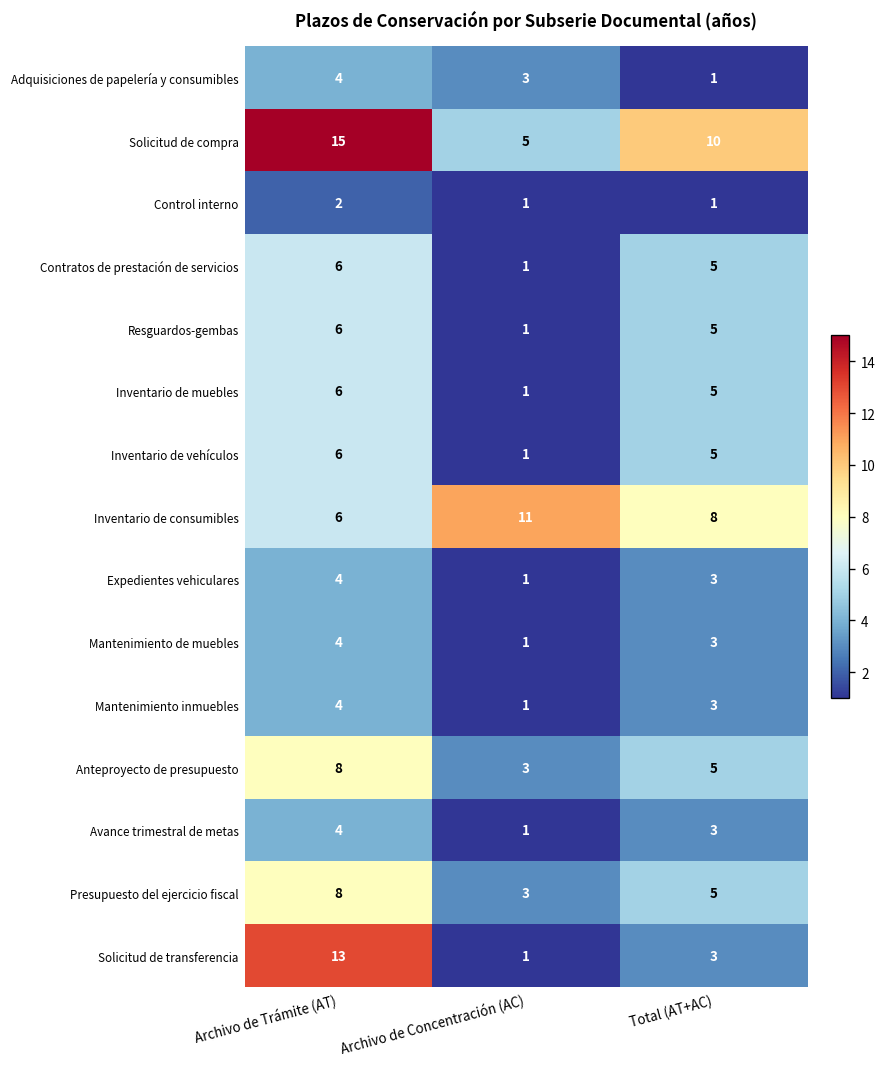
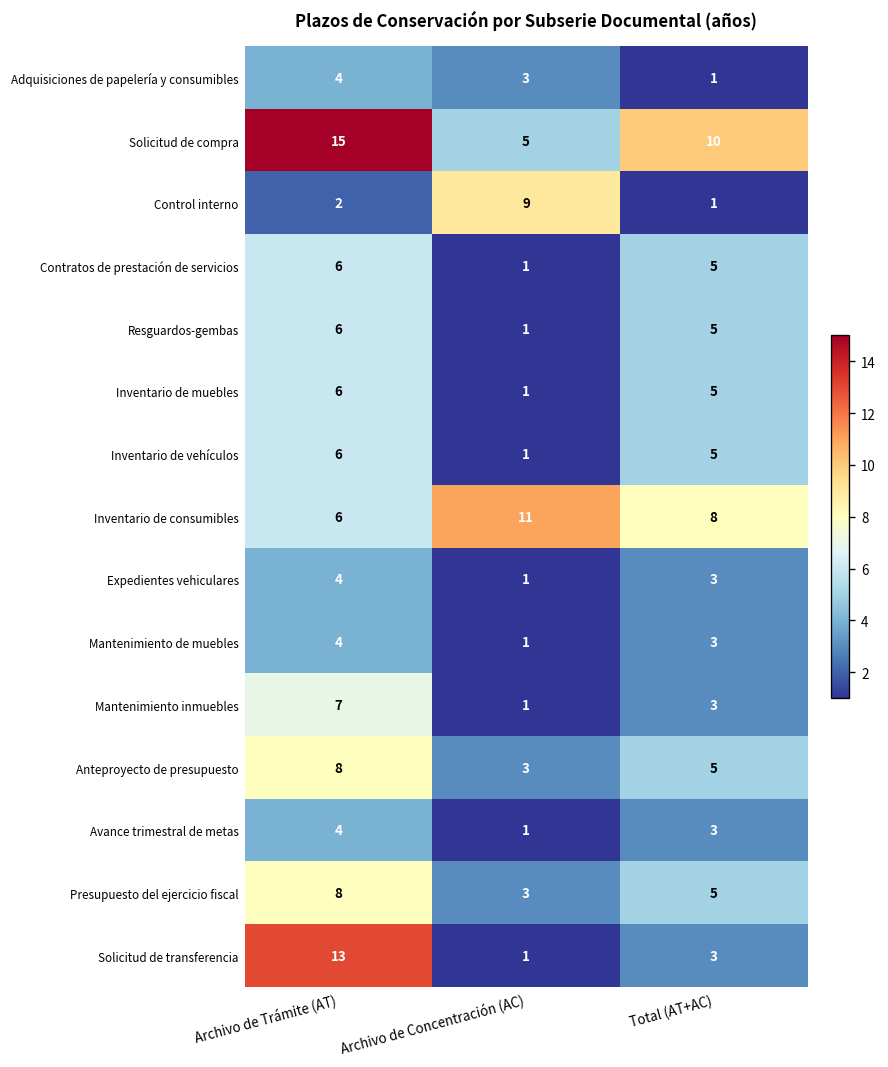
Control interno, Archivo de Concentración (AC): 1 -> 9
Mantenimiento inmuebles, Archivo de Trámite (AT): 4 -> 7
